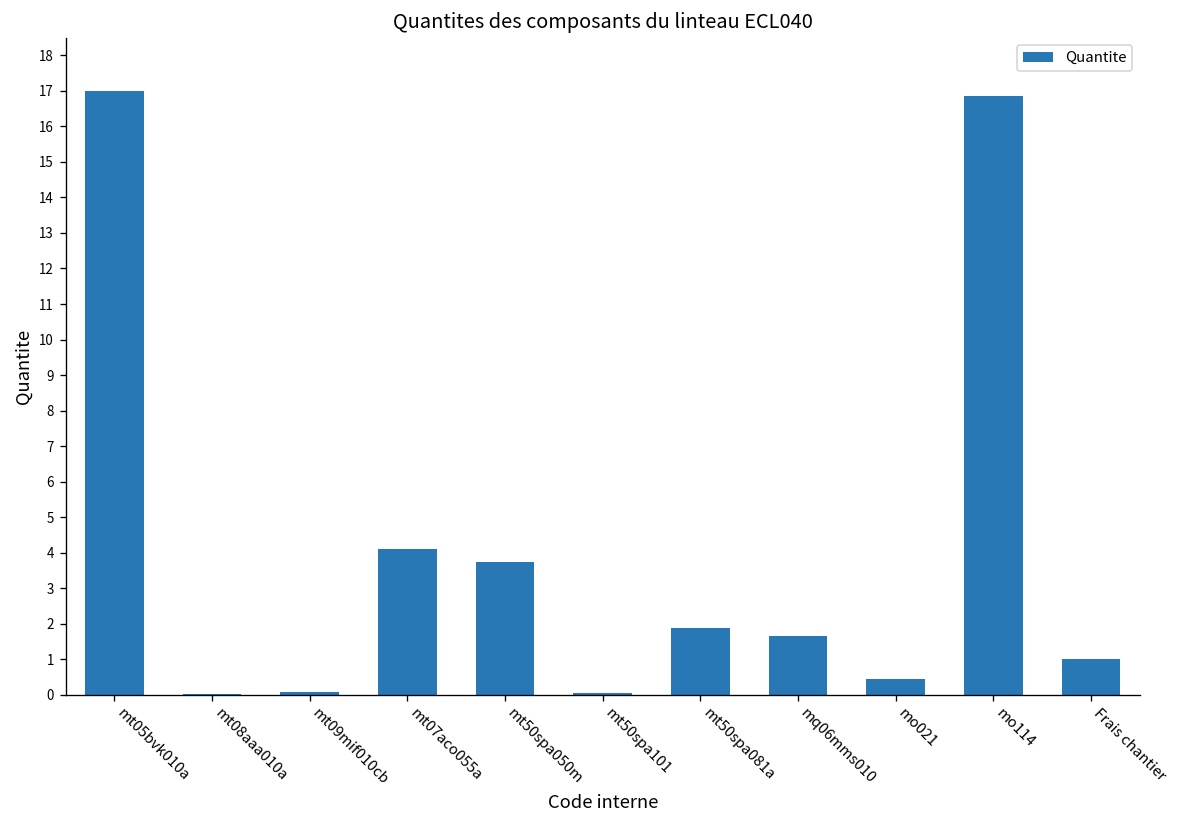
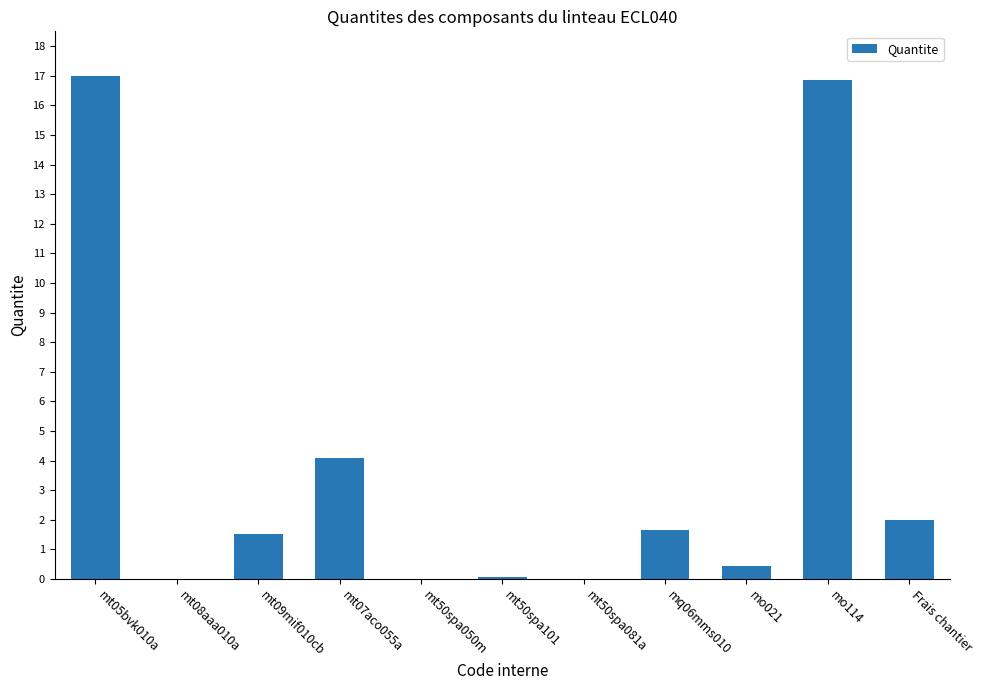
mt09mif010cb: 0.1 -> 1.5
mt50spa050m: 3.7 -> 0.0
mt50spa081a: 1.9 -> 0.0
Frais chantier: 1 -> 2
